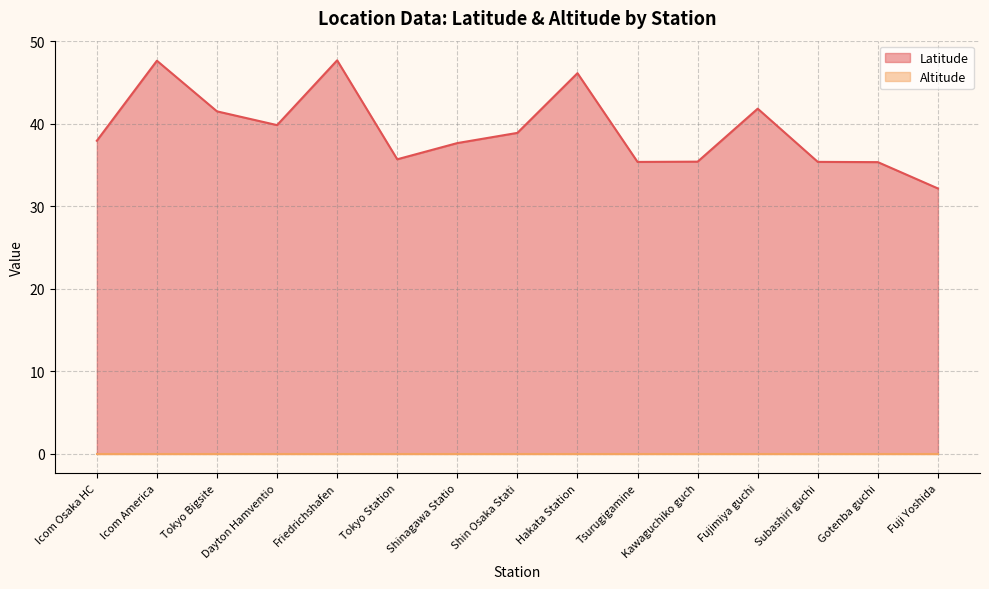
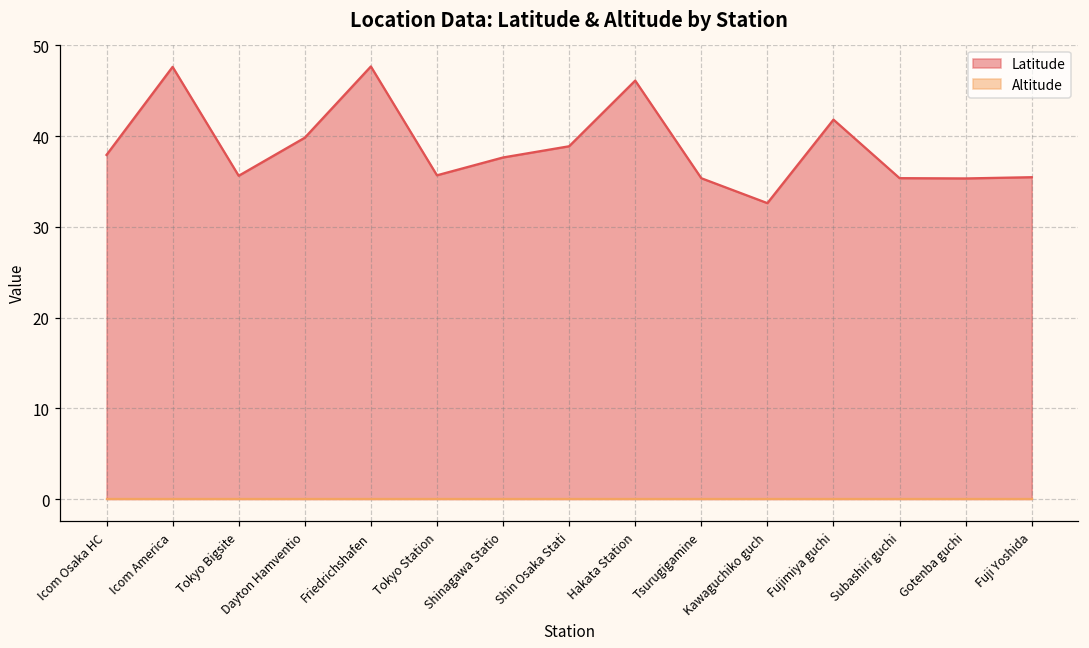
Latitude, Tokyo Bigsite: 41 -> 36
Latitude, Kawaguchiko guch: 35 -> 33
Latitude, Fuji Yoshida: 32 -> 35
